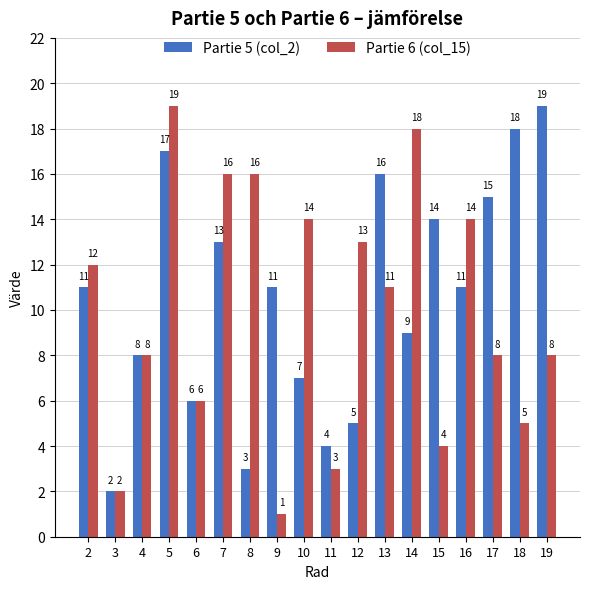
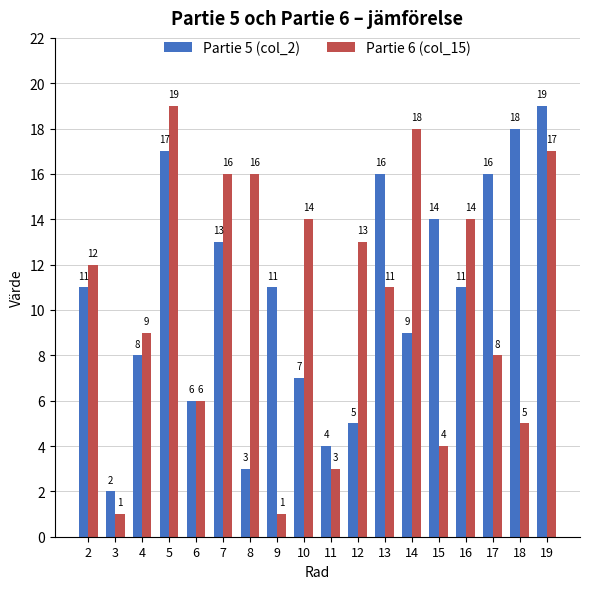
Partie 6 (col_15), 3: 2 -> 1
Partie 6 (col_15), 4: 8 -> 9
Partie 5 (col_2), 17: 15 -> 16
Partie 6 (col_15), 19: 8 -> 17
